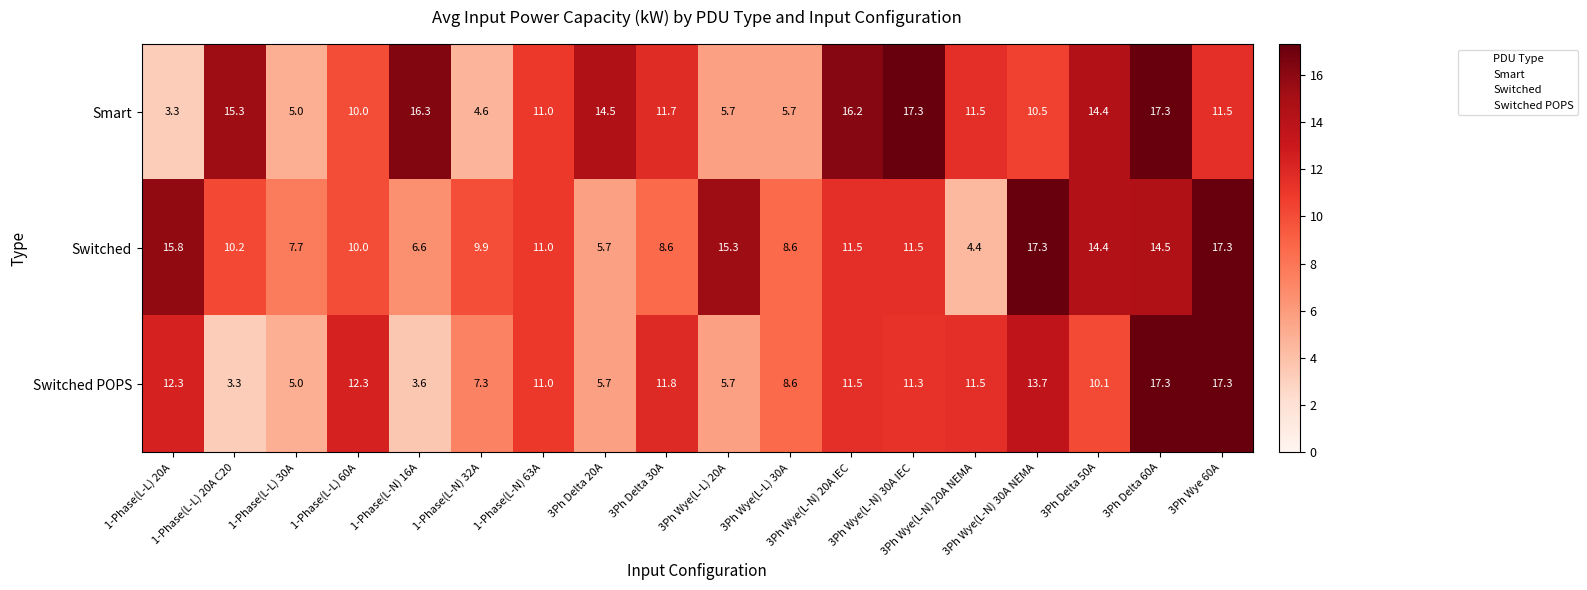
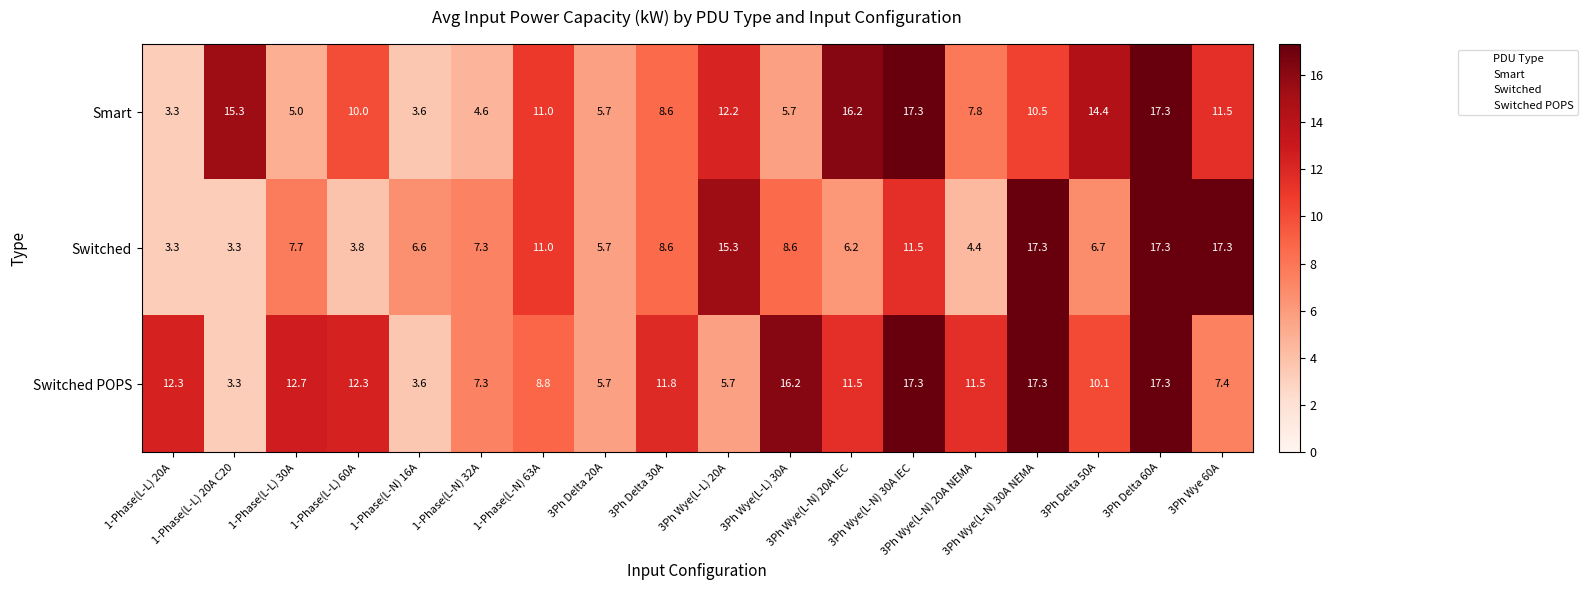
Smart, 1-Phase(L-N) 16A: 16.3 -> 3.6
Smart, 3Ph Delta 20A: 14.5 -> 5.7
Smart, 3Ph Delta 30A: 11.7 -> 8.6
Smart, 3Ph Wye(L-L) 20A: 5.7 -> 12.2
Smart, 3Ph Wye(L-N) 20A NEMA: 11.5 -> 7.8
Switched, 1-Phase(L-L) 20A: 15.8 -> 3.3
Switched, 1-Phase(L-L) 20A C20: 10.2 -> 3.3
Switched, 1-Phase(L-L) 60A: 10.0 -> 3.8
Switched, 1-Phase(L-N) 32A: 9.9 -> 7.3
Switched, 3Ph Wye(L-N) 20A IEC: 11.5 -> 6.2
Switched, 3Ph Delta 50A: 14.4 -> 6.7
Switched, 3Ph Delta 60A: 14.5 -> 17.3
Switched POPS, 1-Phase(L-L) 30A: 5.0 -> 12.7
Switched POPS, 1-Phase(L-N) 63A: 11.0 -> 8.8
Switched POPS, 3Ph Wye(L-L) 30A: 8.6 -> 16.2
Switched POPS, 3Ph Wye(L-N) 30A IEC: 11.3 -> 17.3
Switched POPS, 3Ph Wye(L-N) 30A NEMA: 13.7 -> 17.3
Switched POPS, 3Ph Wye 60A: 17.3 -> 7.4
